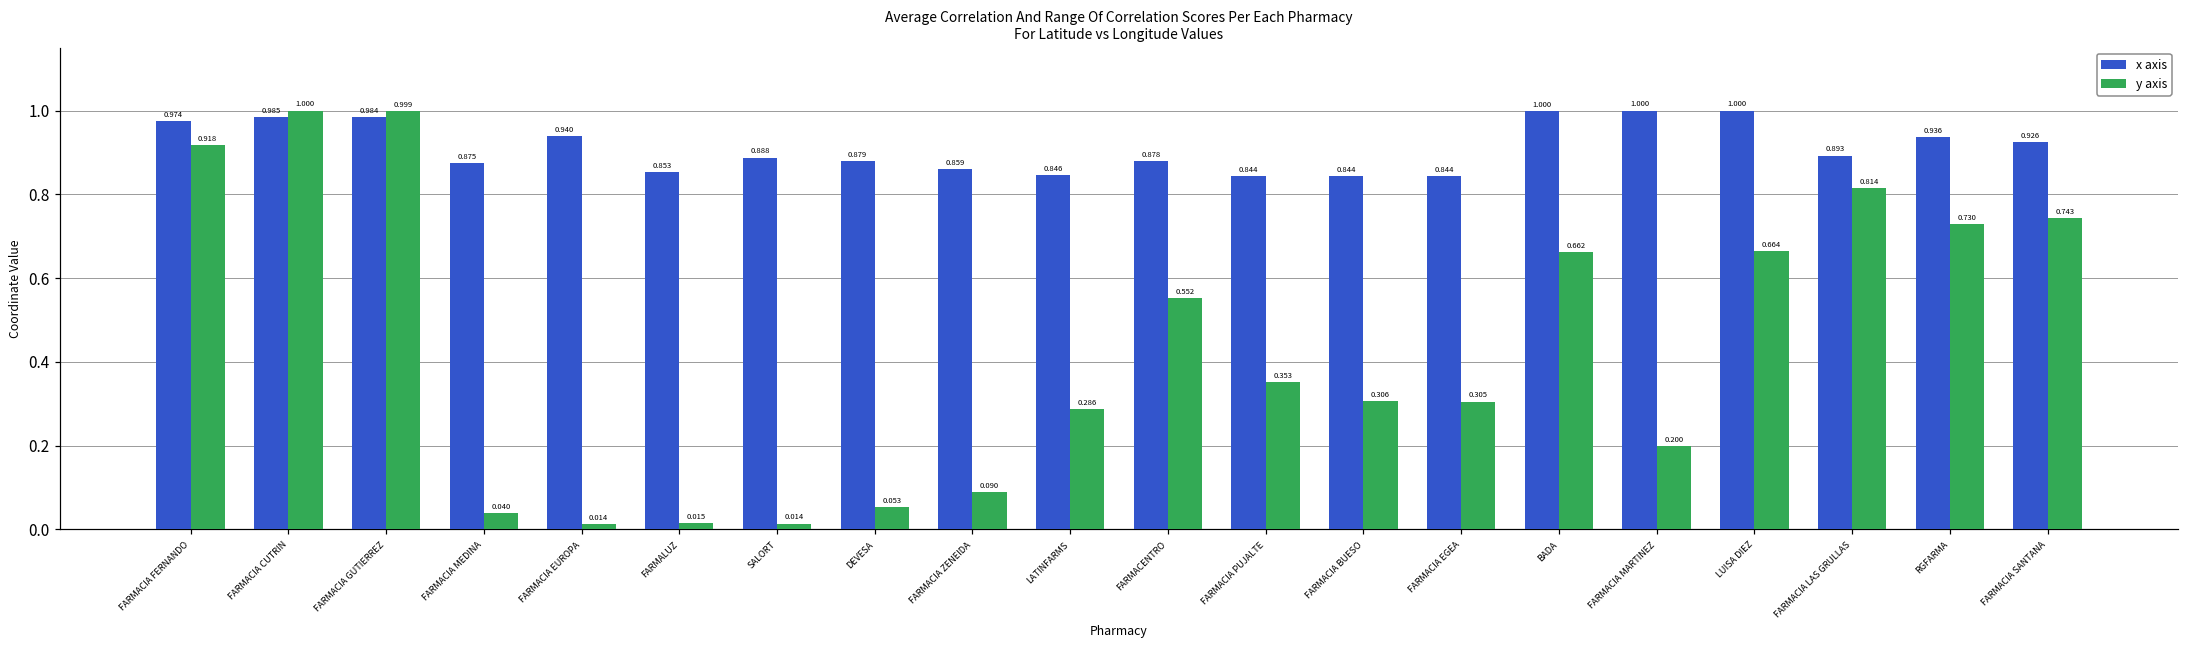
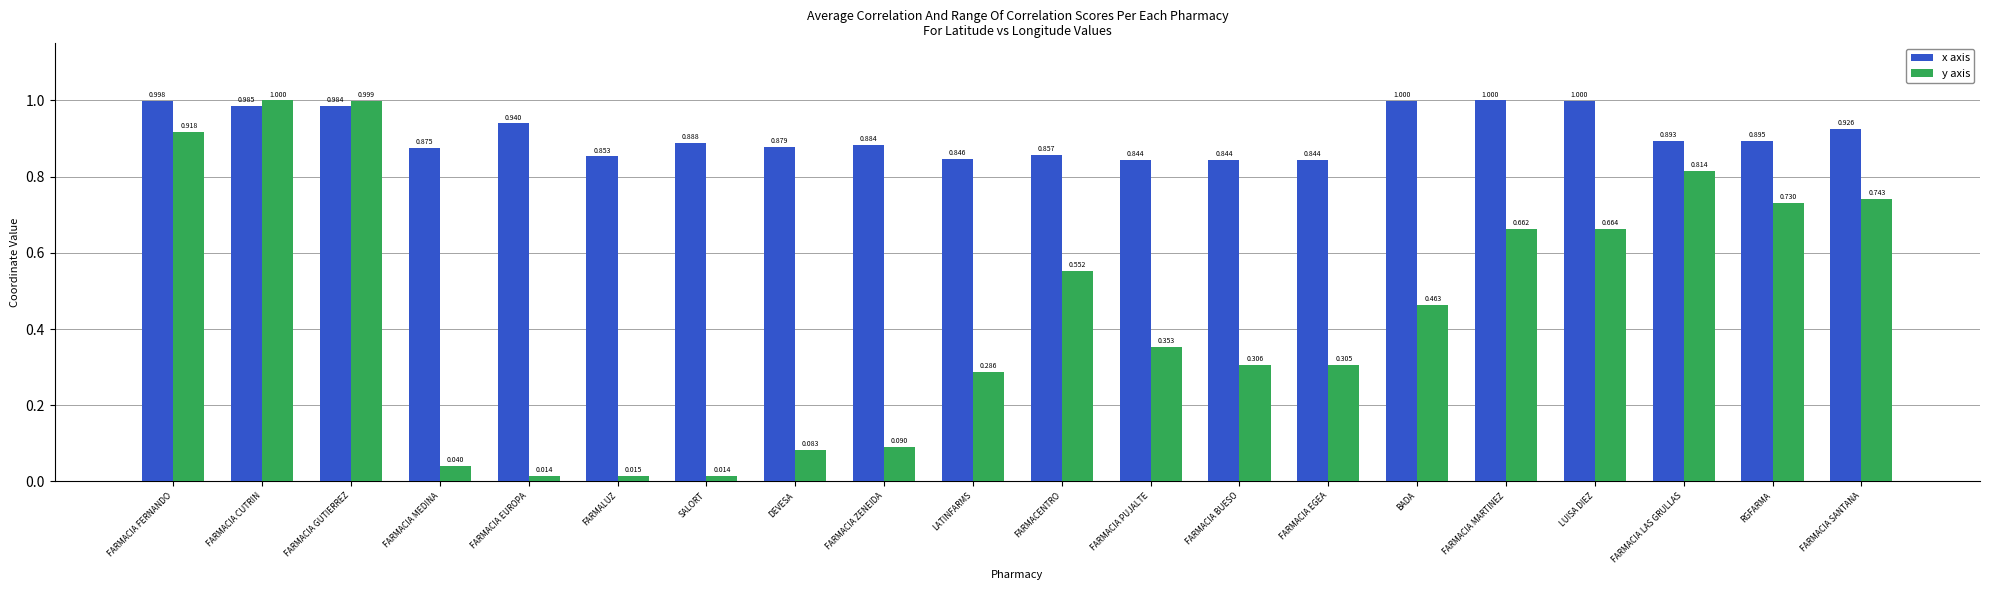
x axis, FARMACIA FERNANDO: 0.974 -> 0.998
y axis, DEVESA: 0.053 -> 0.083
x axis, FARMACIA ZENEIDA: 0.859 -> 0.884
x axis, FARMACENTRO: 0.878 -> 0.857
y axis, BADA: 0.662 -> 0.463
y axis, FARMACIA MARTINEZ: 0.200 -> 0.662
x axis, RGFARMA: 0.936 -> 0.895
